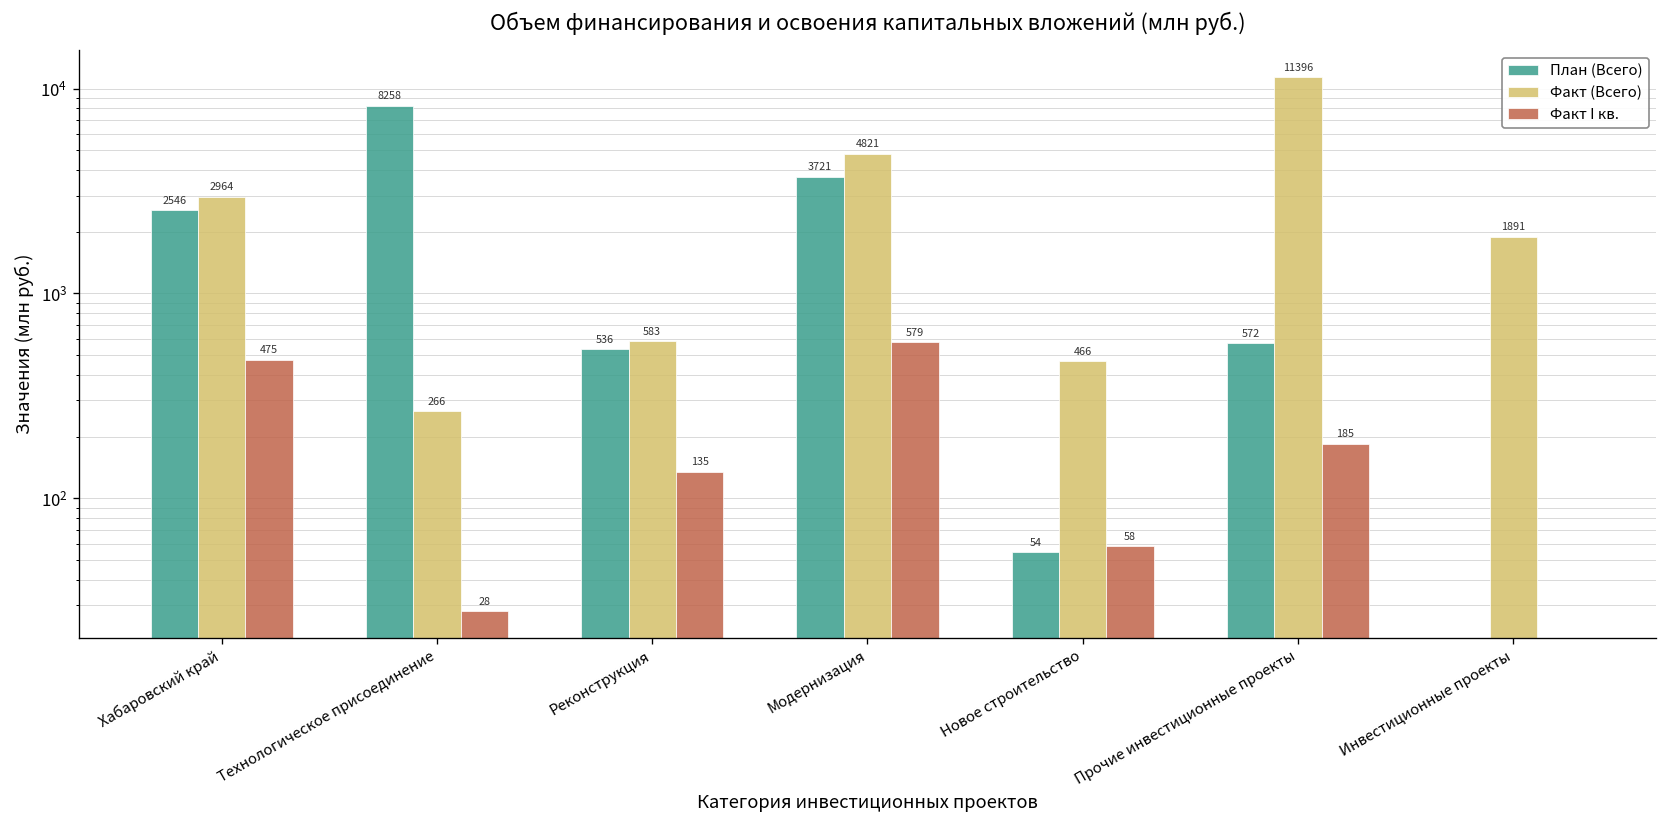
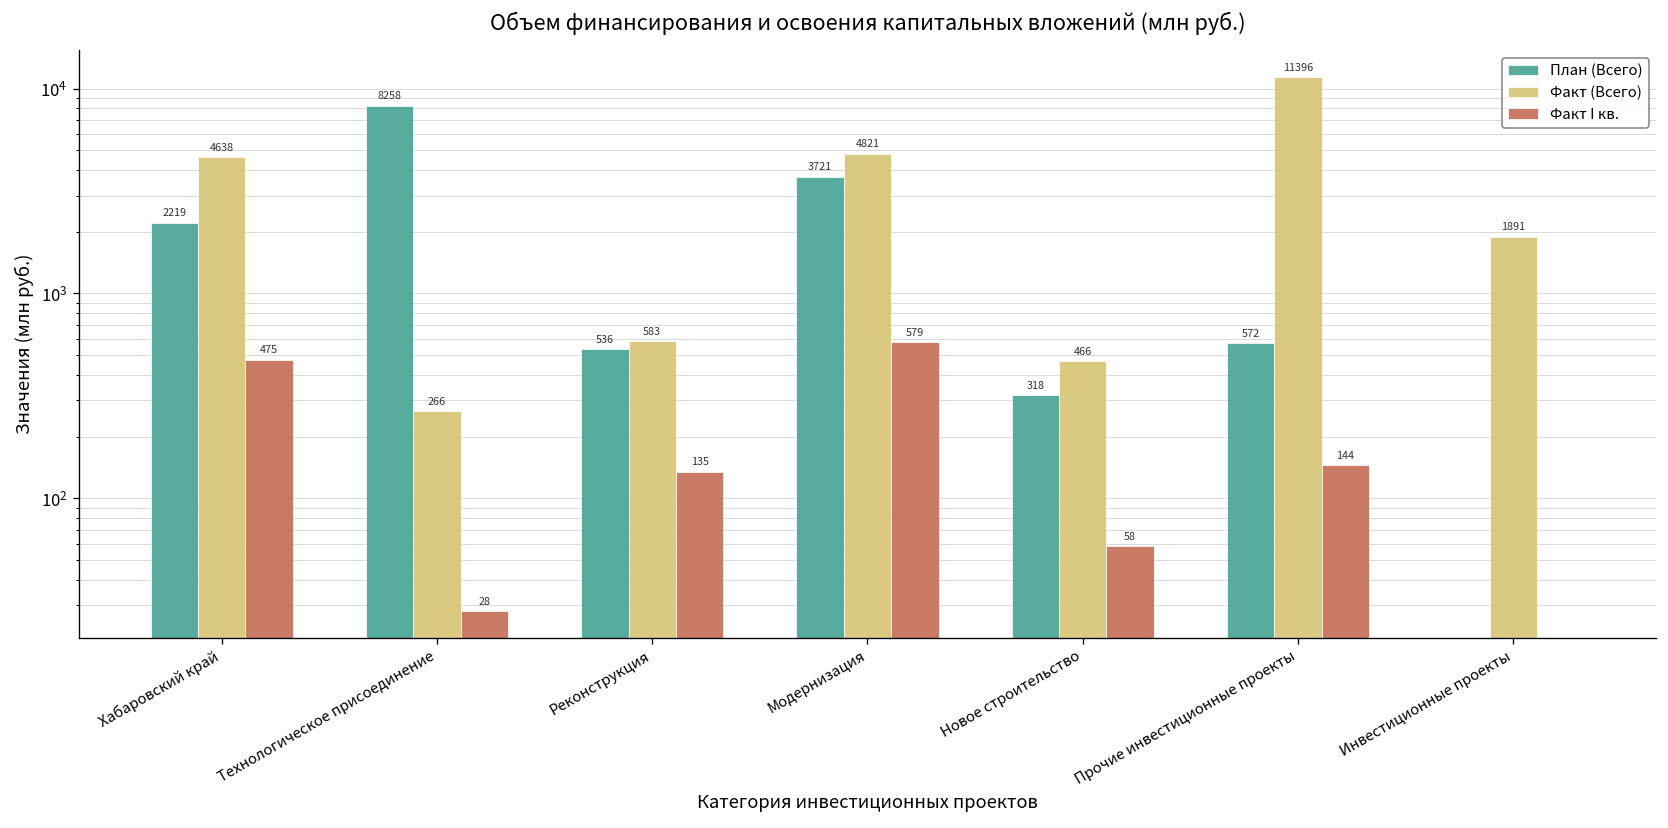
План (Всего), Хабаровский край: 2546 -> 2219
Факт (Всего), Хабаровский край: 2964 -> 4638
План (Всего), Новое строительство: 54 -> 318
Факт I кв., Прочие инвестиционные проекты: 185 -> 144
